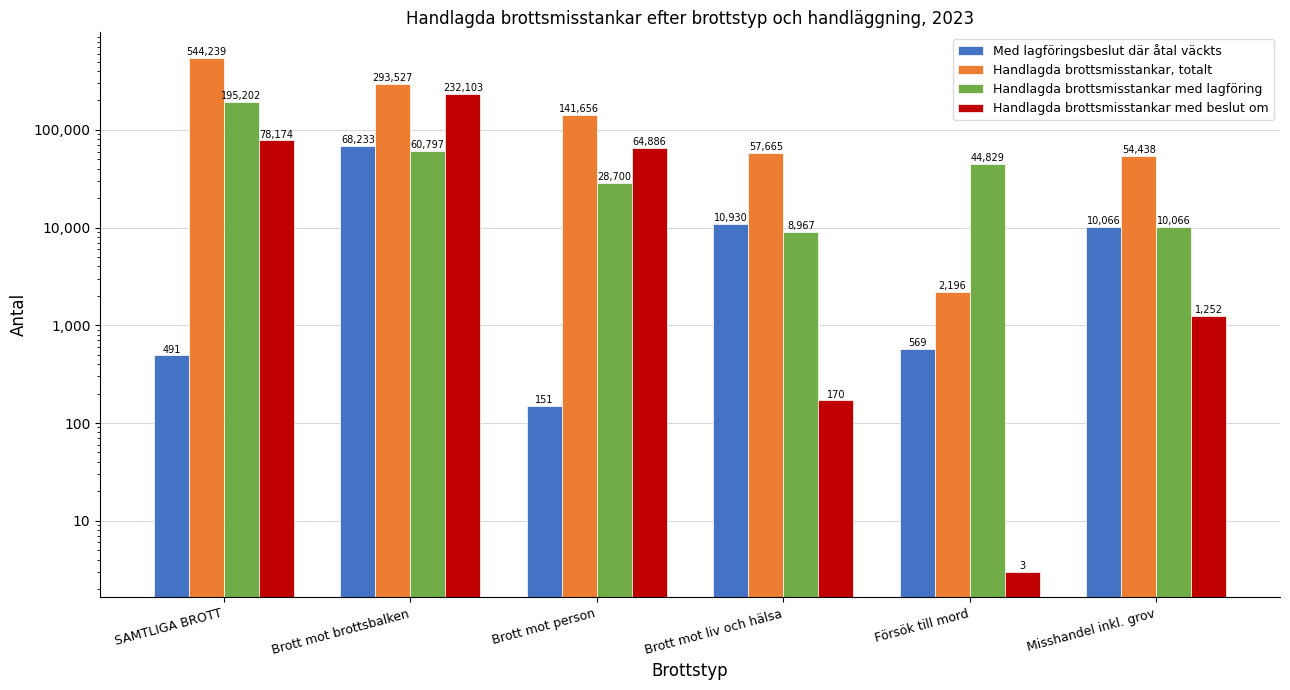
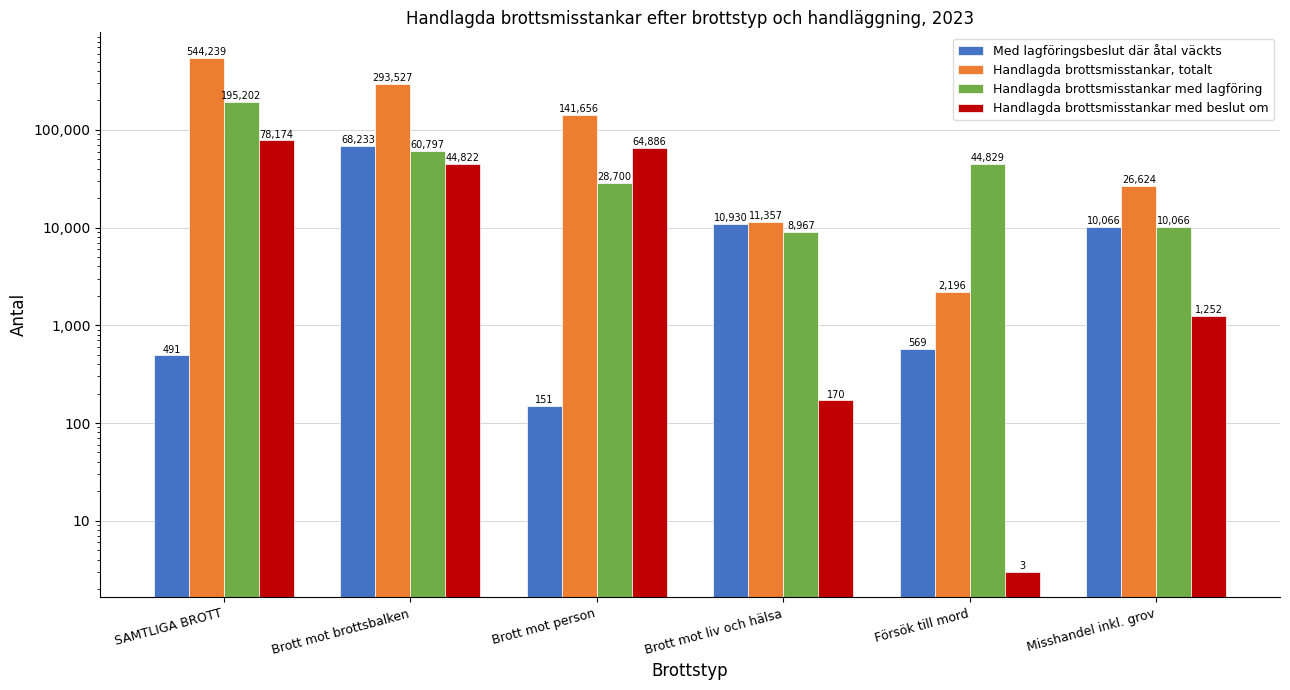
Handlagda brottsmisstankar med beslut om, Brott mot brottsbalken: 232,103 -> 44,822
Handlagda brottsmisstankar, totalt, Brott mot liv och hälsa: 57,665 -> 11,357
Handlagda brottsmisstankar, totalt, Misshandel inkl. grov: 54,438 -> 26,624
